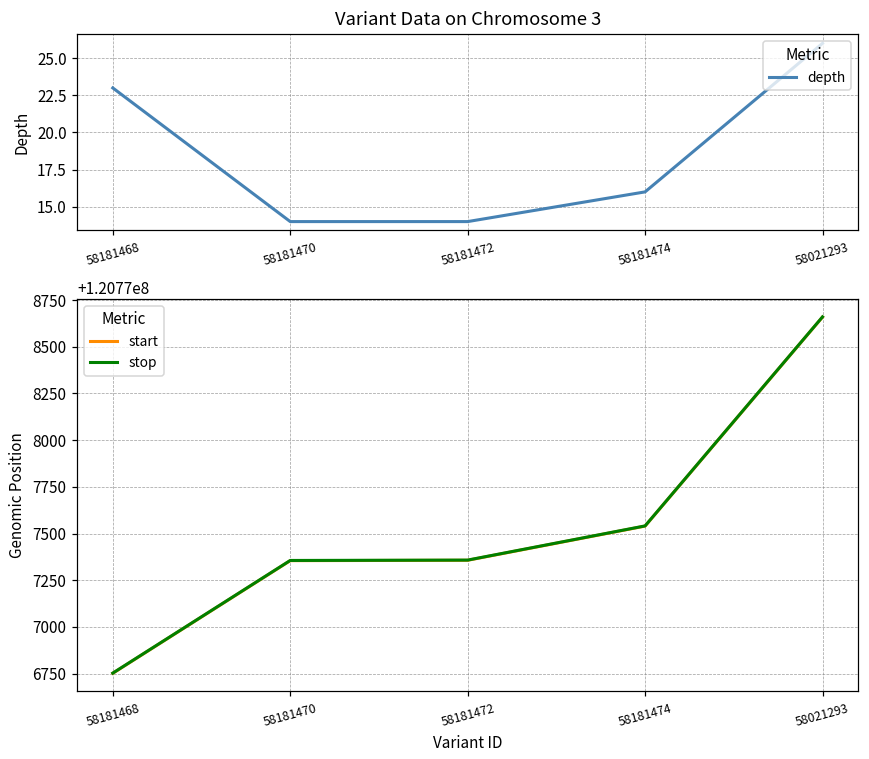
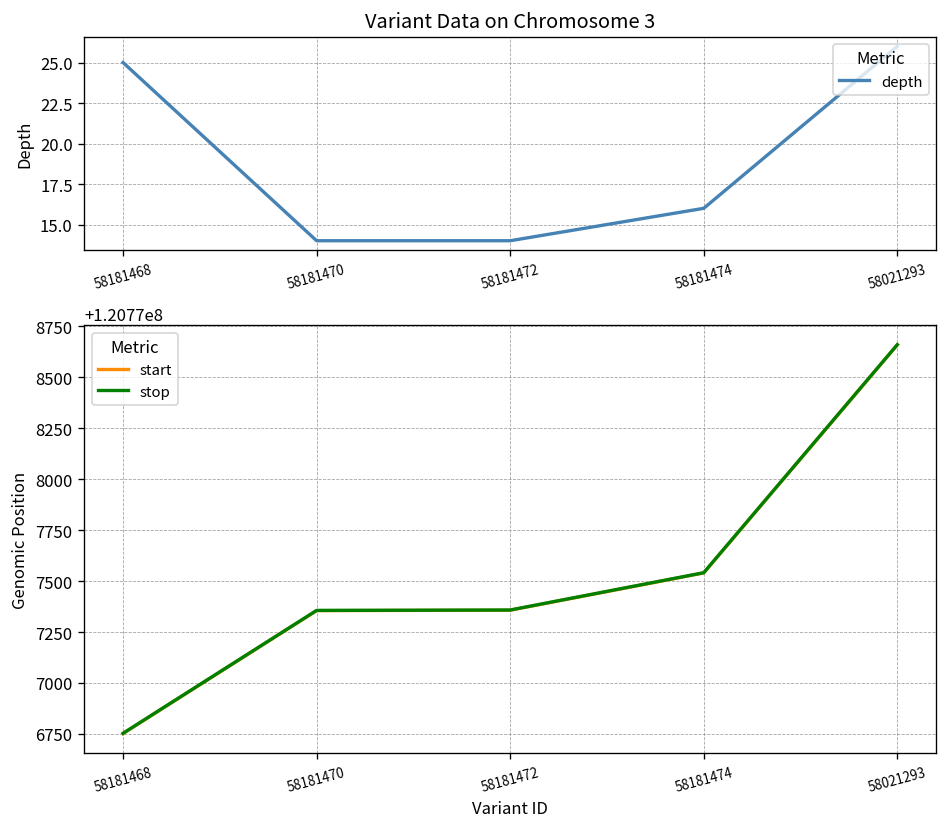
Variant Data on Chromosome 3, 58181468: 23 -> 25
